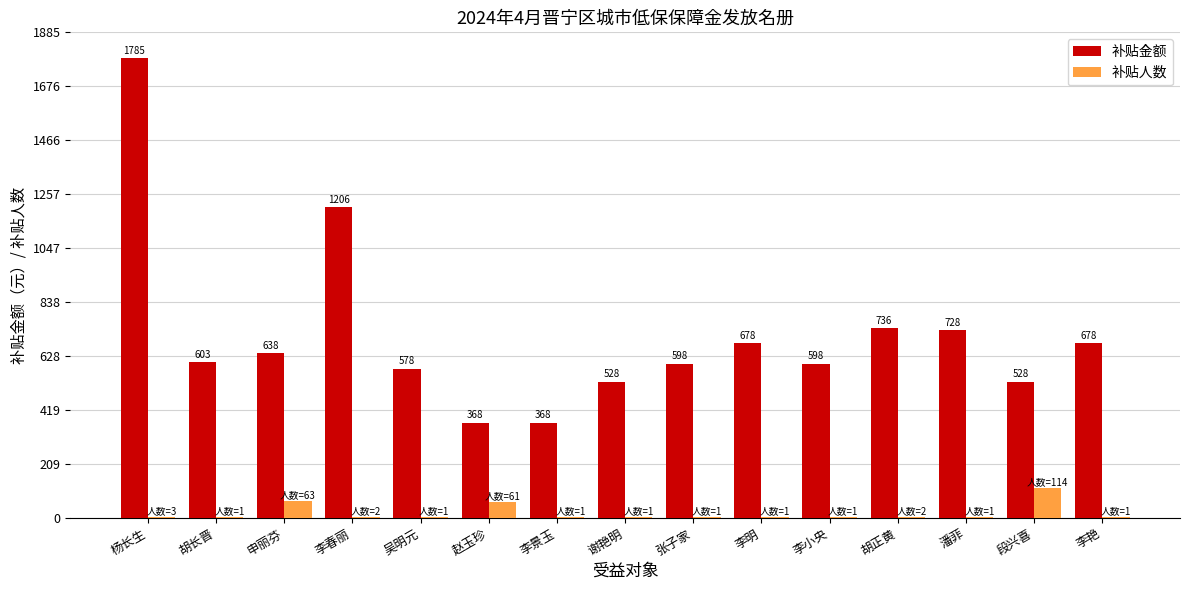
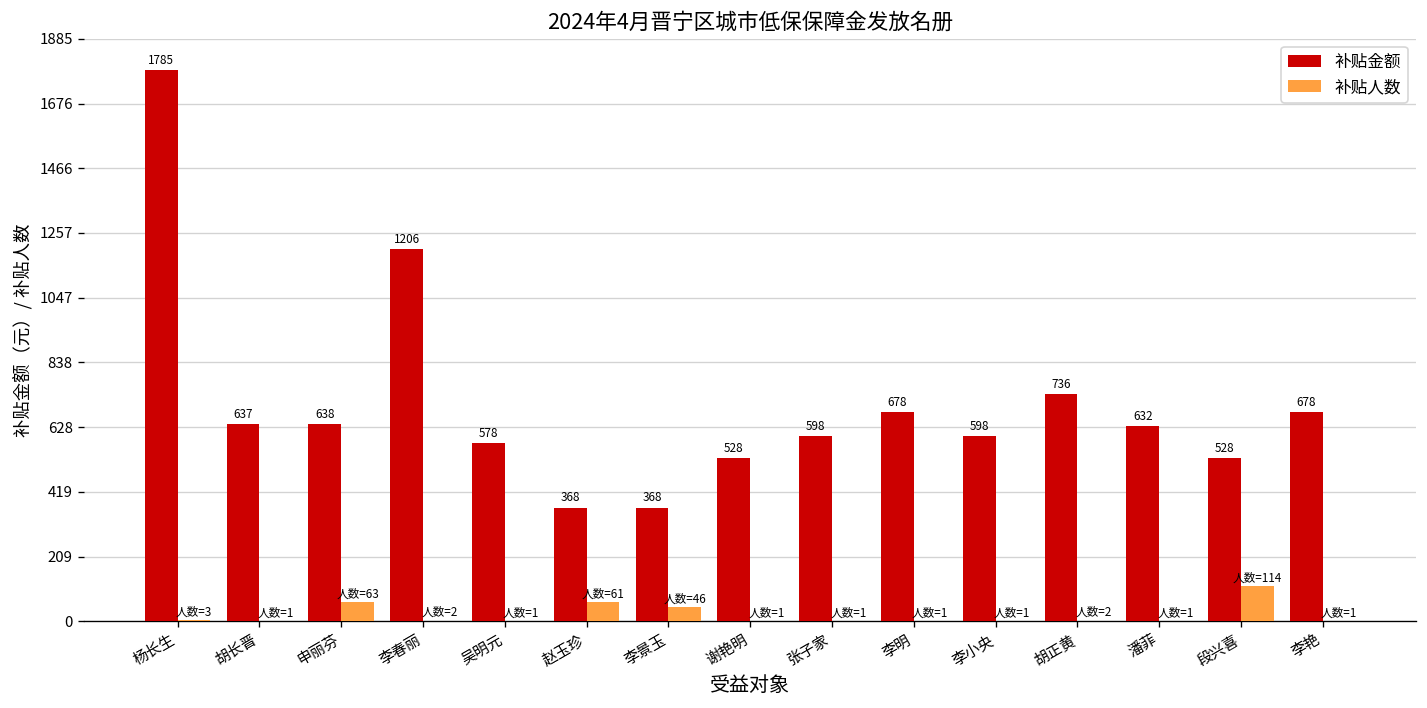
补贴金额, 胡长晋: 603 -> 637
补贴人数, 李景玉: 1 -> 46
补贴金额, 潘菲: 728 -> 632
